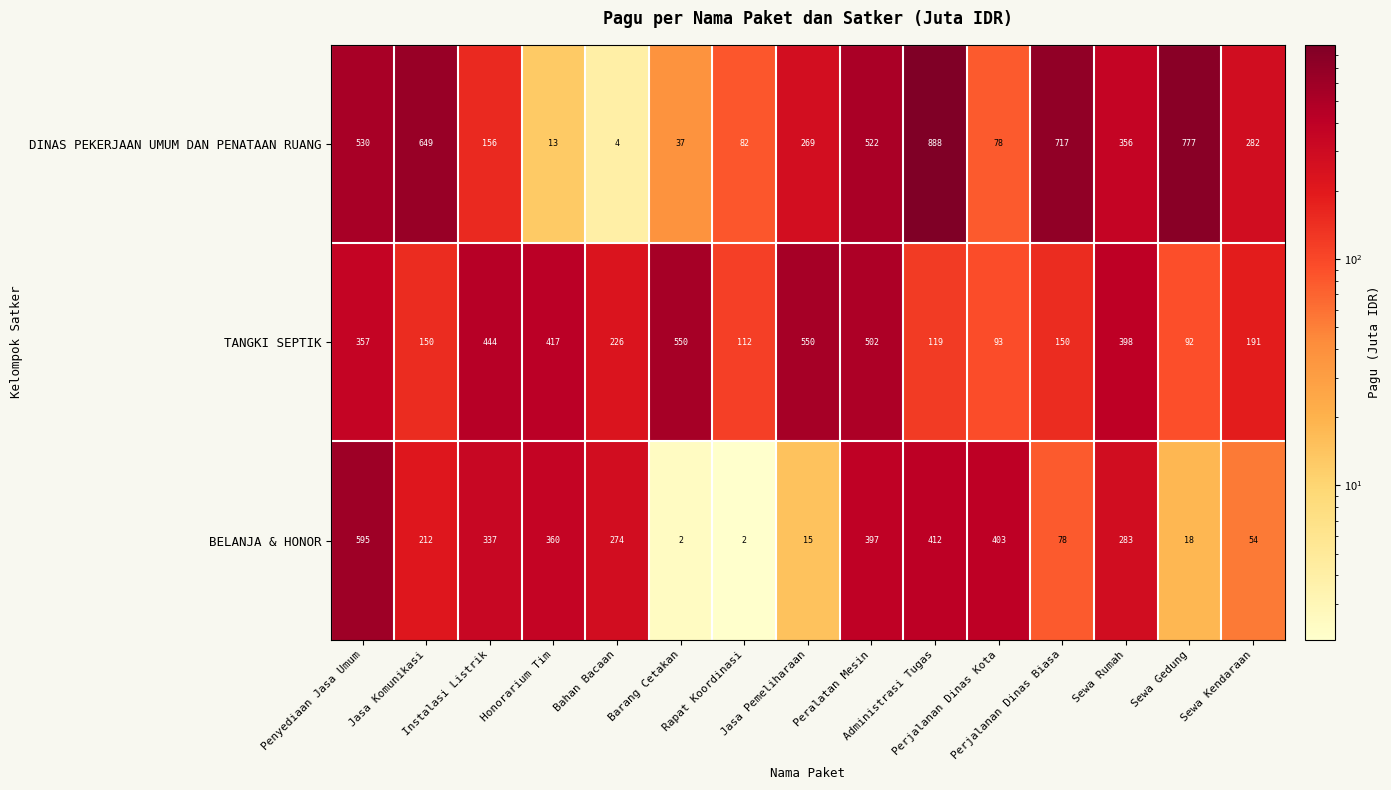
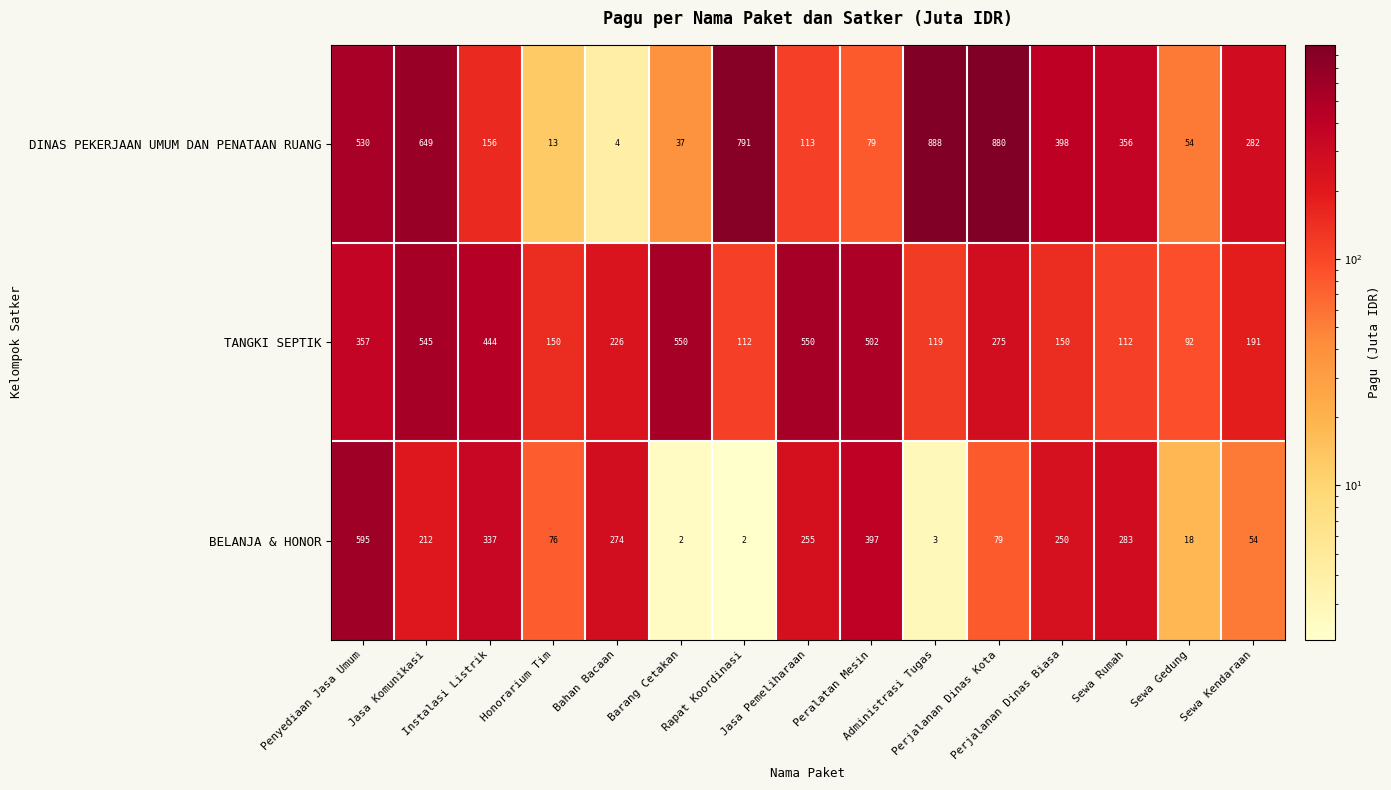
DINAS PEKERJAAN UMUM DAN PENATAAN RUANG, Rapat Koordinasi: 82 -> 791
DINAS PEKERJAAN UMUM DAN PENATAAN RUANG, Jasa Pemeliharaan: 269 -> 113
DINAS PEKERJAAN UMUM DAN PENATAAN RUANG, Peralatan Mesin: 522 -> 79
DINAS PEKERJAAN UMUM DAN PENATAAN RUANG, Perjalanan Dinas Kota: 78 -> 880
DINAS PEKERJAAN UMUM DAN PENATAAN RUANG, Perjalanan Dinas Biasa: 717 -> 398
DINAS PEKERJAAN UMUM DAN PENATAAN RUANG, Sewa Gedung: 777 -> 54
TANGKI SEPTIK, Jasa Komunikasi: 150 -> 545
TANGKI SEPTIK, Honorarium Tim: 417 -> 150
TANGKI SEPTIK, Perjalanan Dinas Kota: 93 -> 275
TANGKI SEPTIK, Sewa Rumah: 398 -> 112
BELANJA & HONOR, Honorarium Tim: 360 -> 76
BELANJA & HONOR, Jasa Pemeliharaan: 15 -> 255
BELANJA & HONOR, Administrasi Tugas: 412 -> 3
BELANJA & HONOR, Perjalanan Dinas Kota: 403 -> 79
BELANJA & HONOR, Perjalanan Dinas Biasa: 78 -> 250
